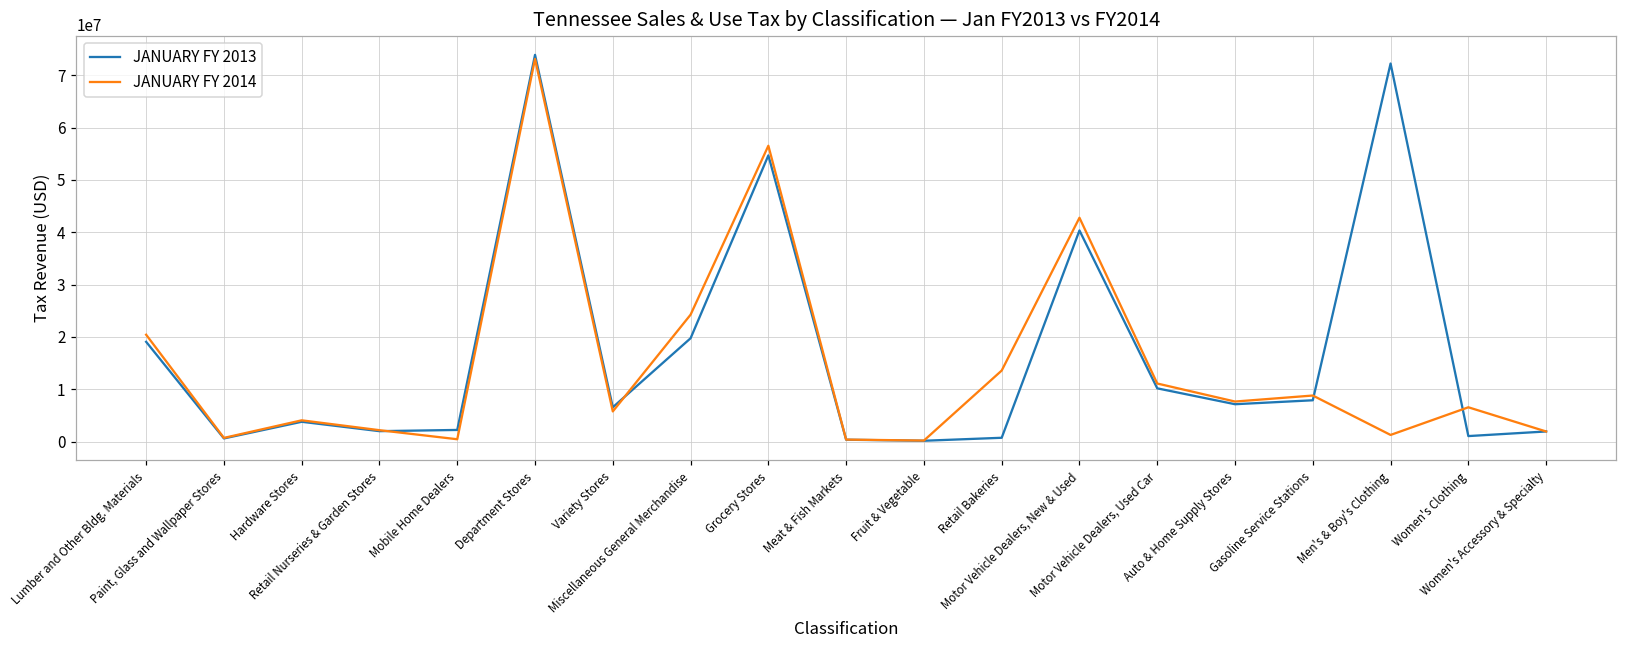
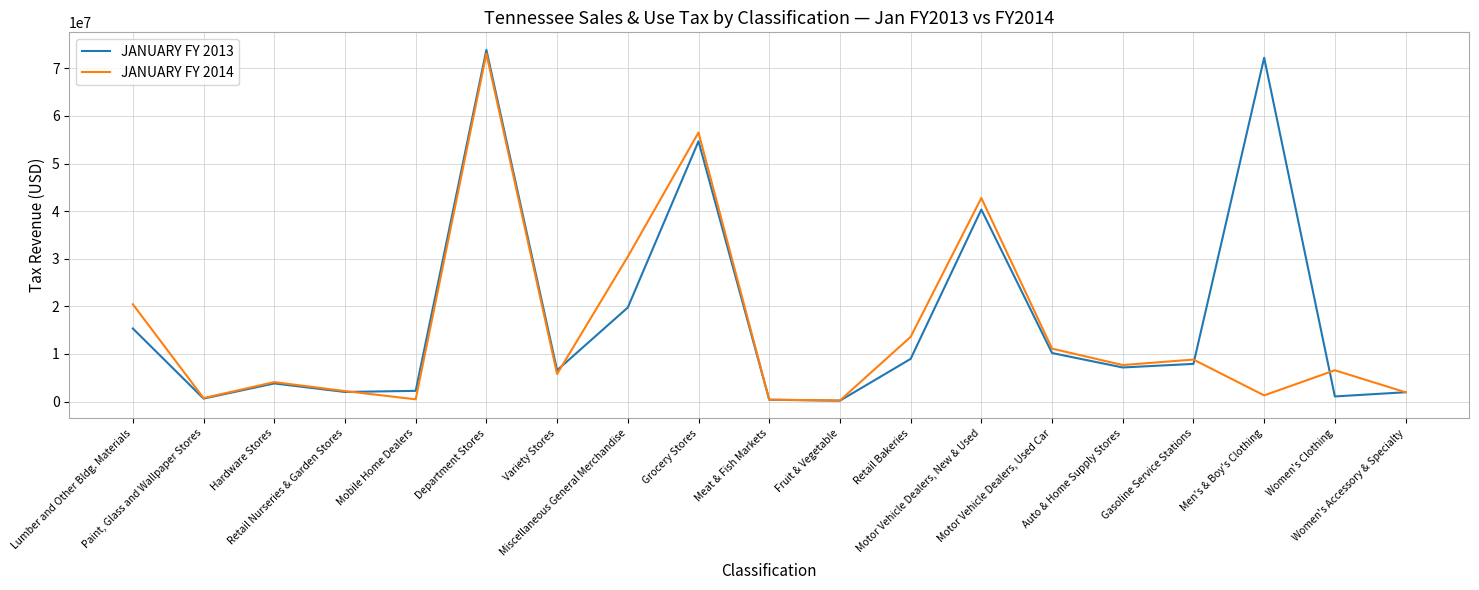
JANUARY FY 2013, Lumber and Other Bldg. Materials: 19000000 -> 15000000
JANUARY FY 2014, Miscellaneous General Merchandise: 24000000 -> 30000000
JANUARY FY 2013, Retail Bakeries: 1000000 -> 9000000
